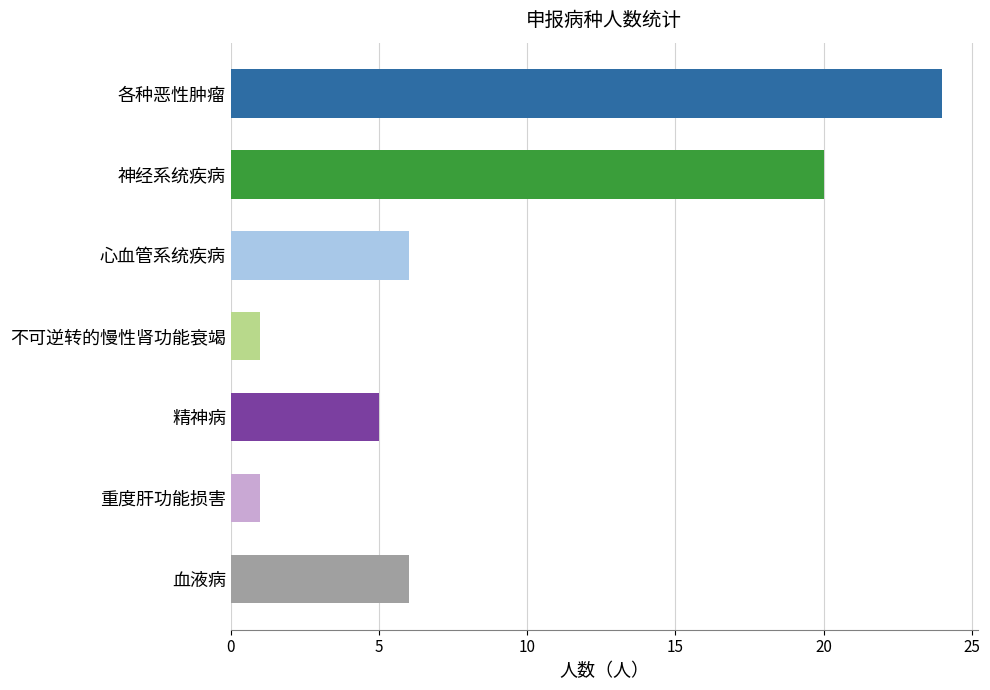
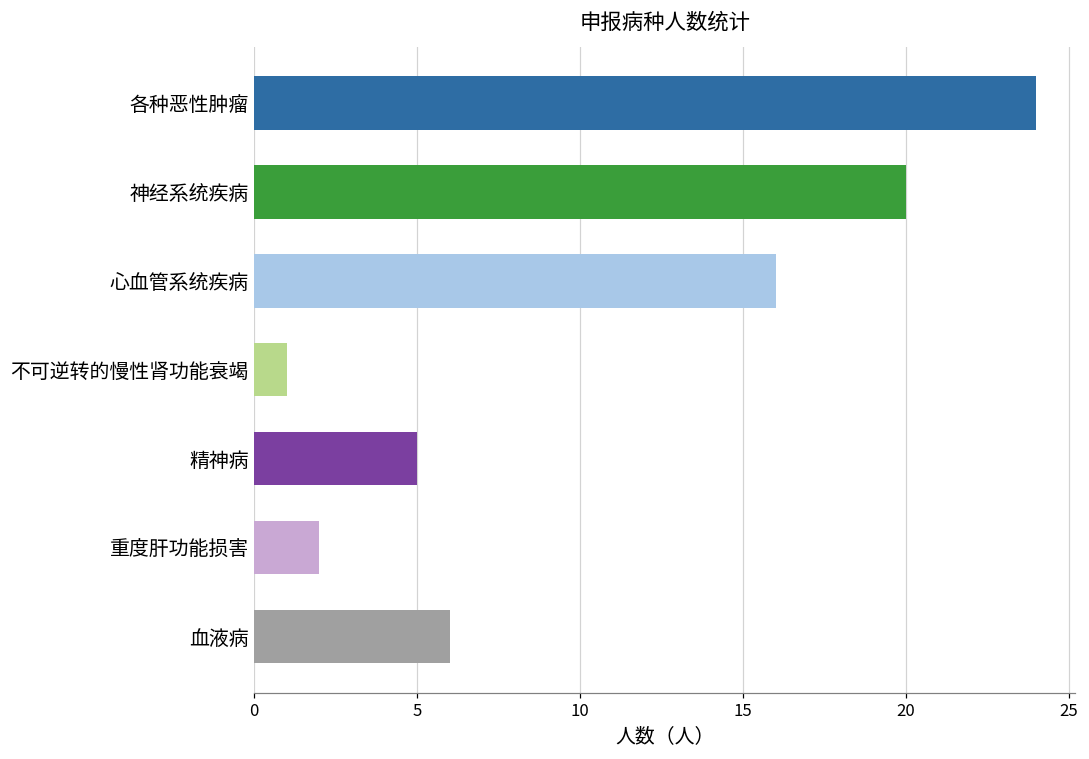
心血管系统疾病: 6 -> 16
重度肝功能损害: 1 -> 2
